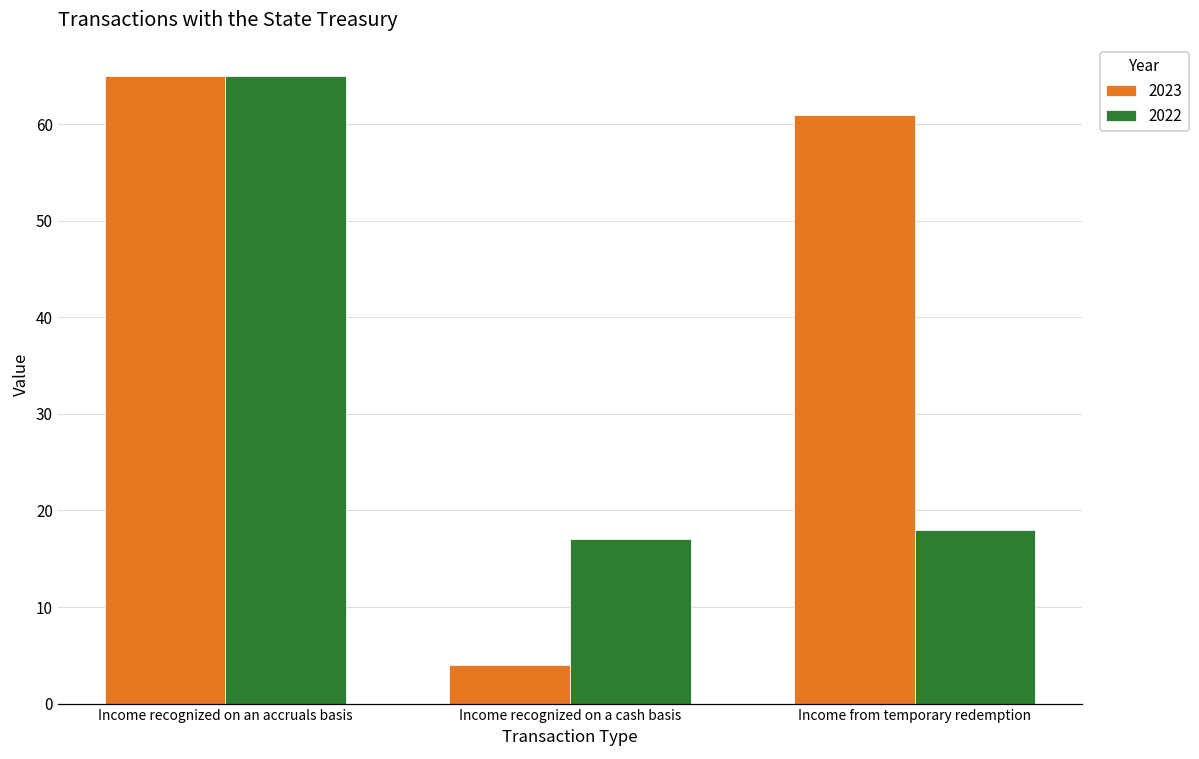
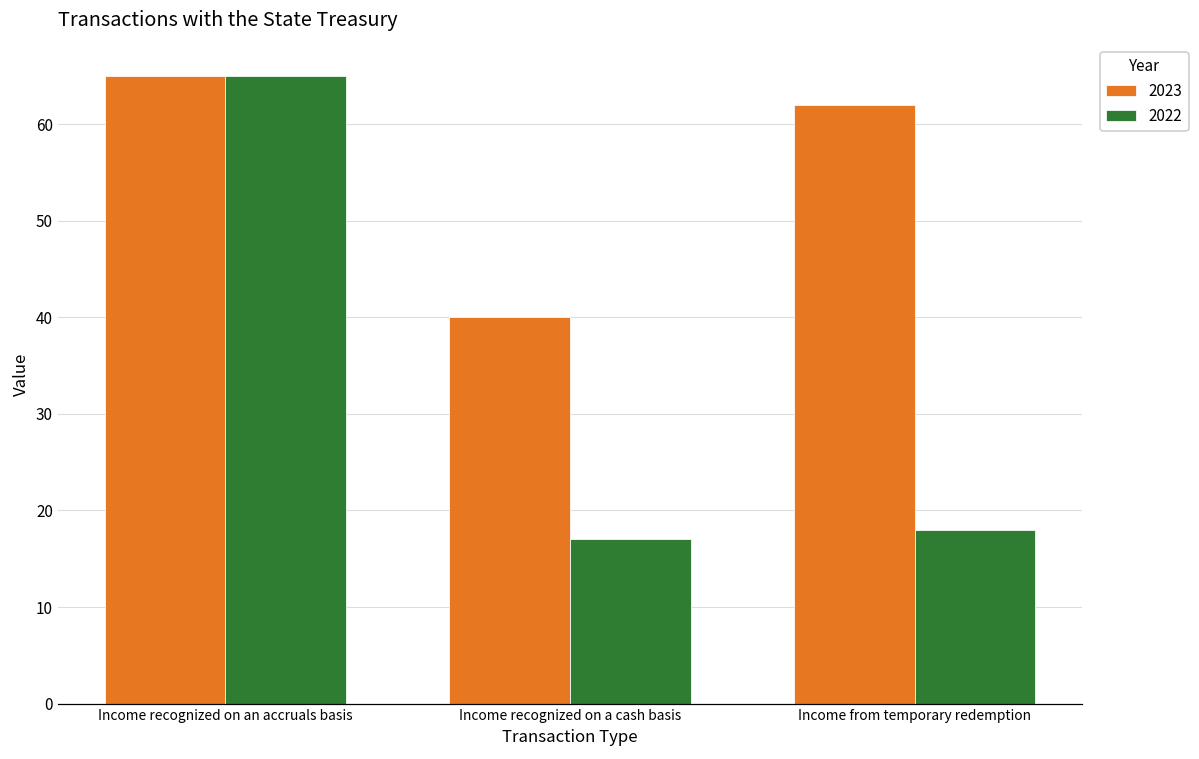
2023, Income recognized on a cash basis: 4 -> 40
2023, Income from temporary redemption: 61 -> 62
